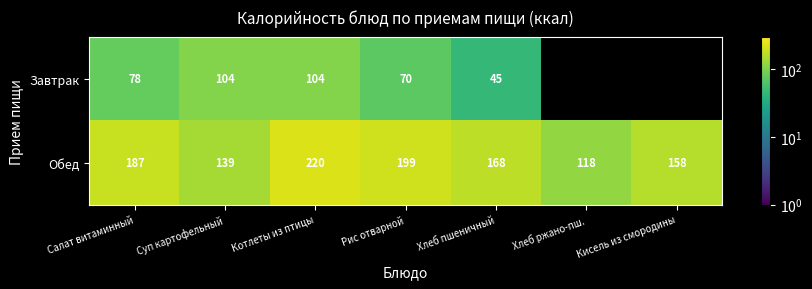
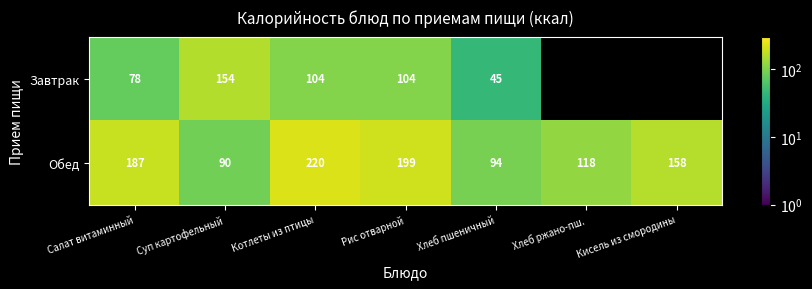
Завтрак, Суп картофельный: 104 -> 154
Завтрак, Рис отварной: 70 -> 104
Обед, Суп картофельный: 139 -> 90
Обед, Хлеб пшеничный: 168 -> 94
